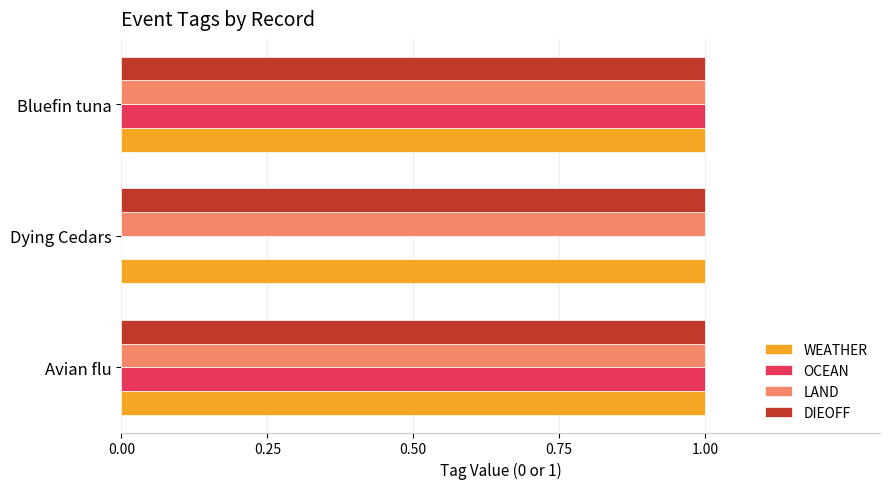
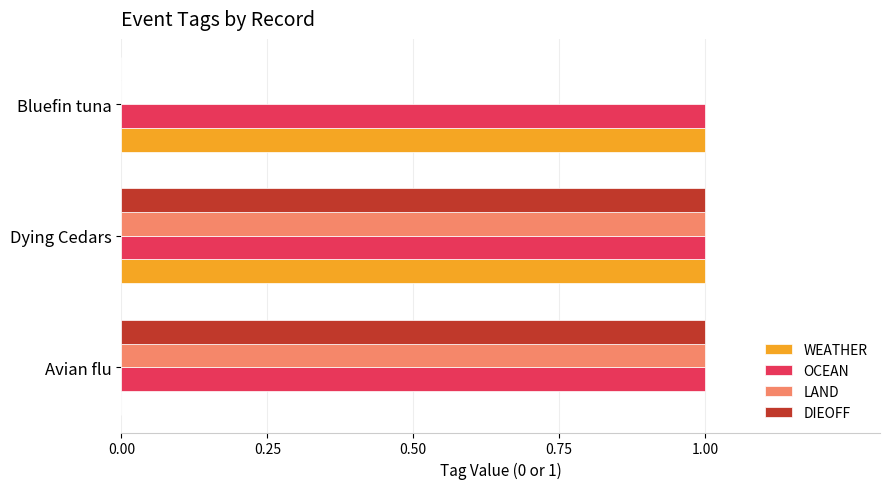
DIEOFF, Bluefin tuna: 1 -> 0
LAND, Bluefin tuna: 1 -> 0
OCEAN, Dying Cedars: 0 -> 1
WEATHER, Avian flu: 1 -> 0
